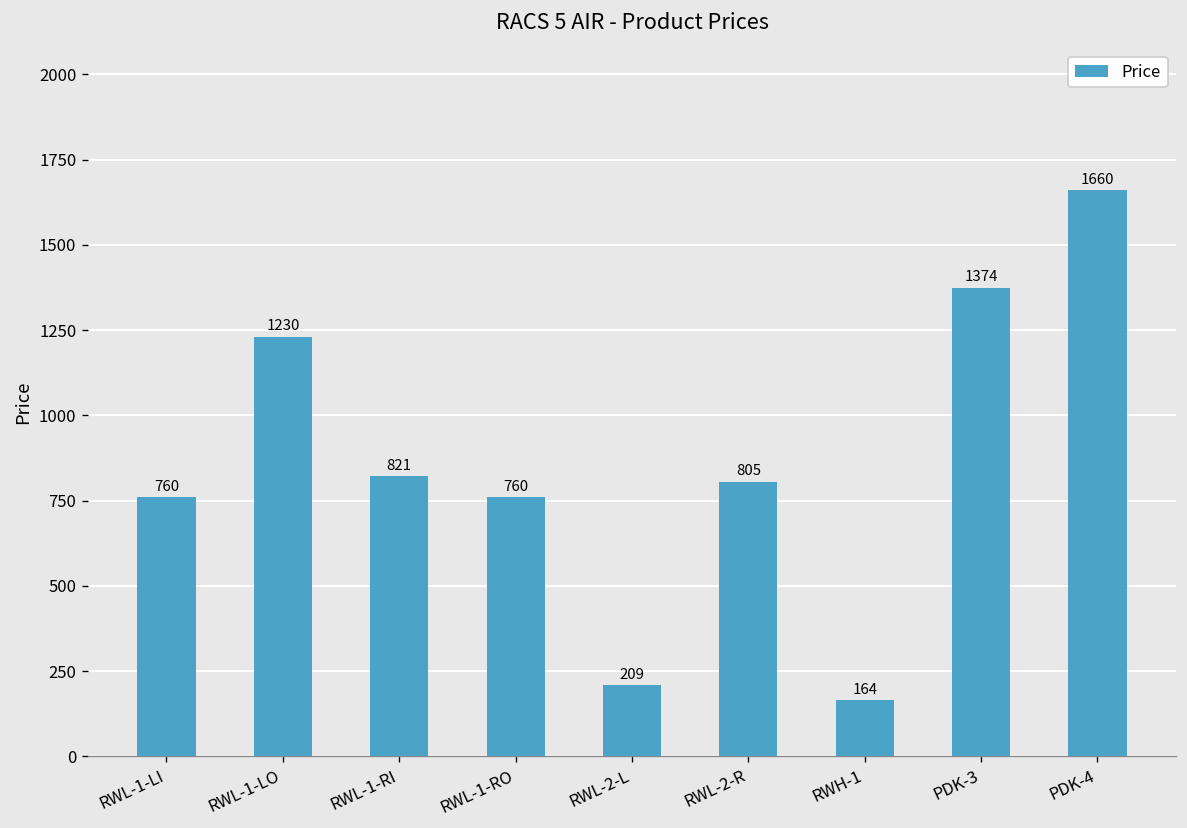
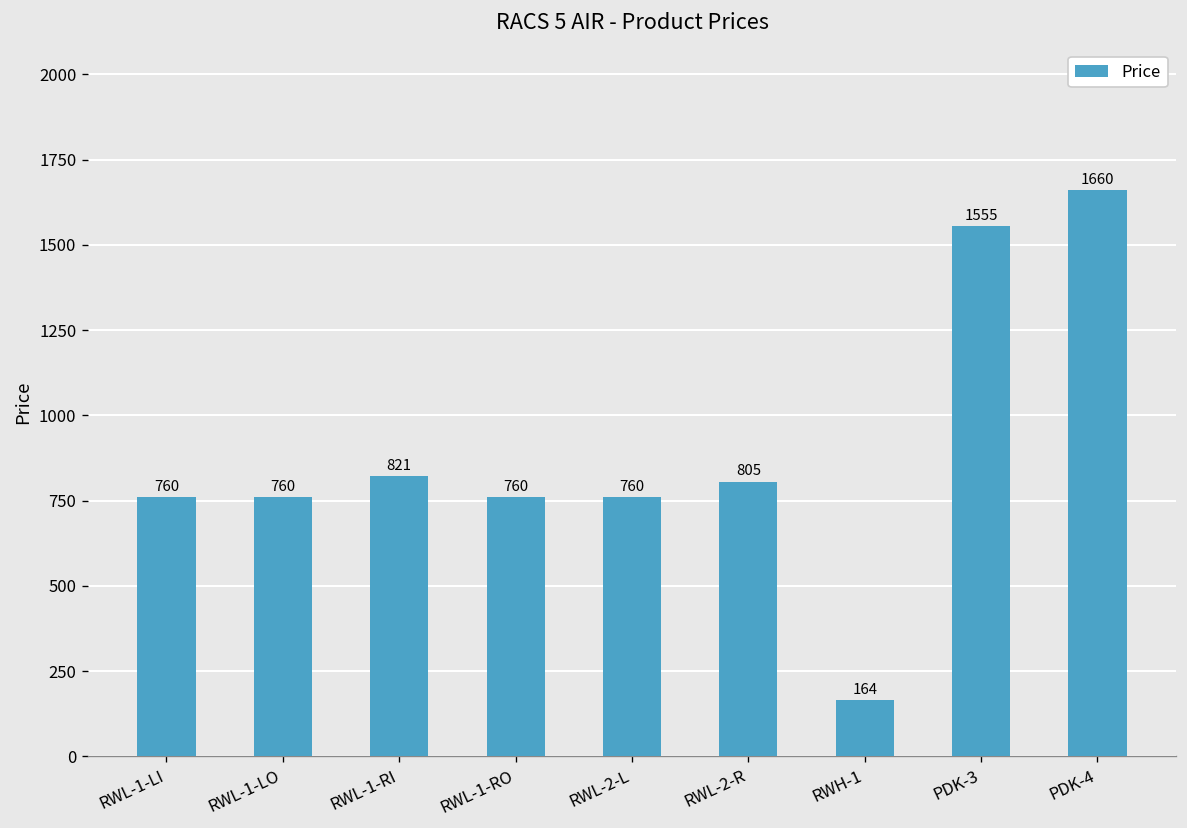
RWL-1-LO: 1230 -> 760
RWL-2-L: 209 -> 760
PDK-3: 1374 -> 1555
